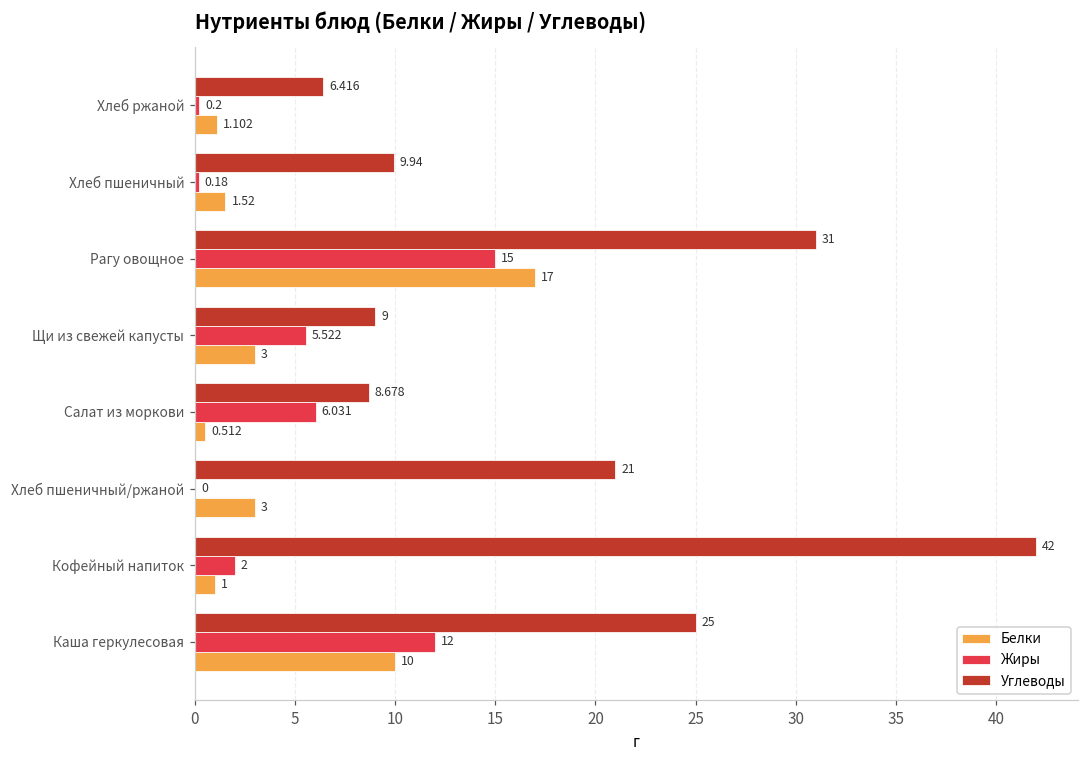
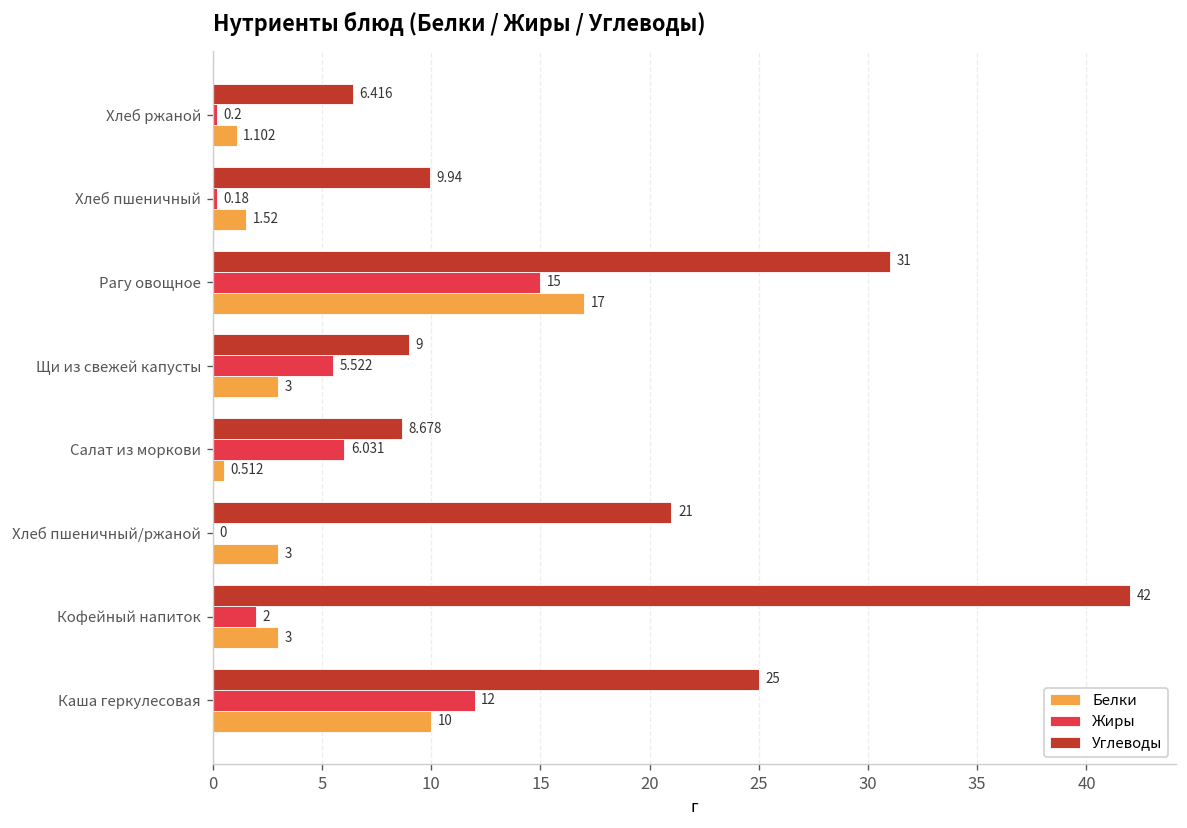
Белки, Кофейный напиток: 1 -> 3
